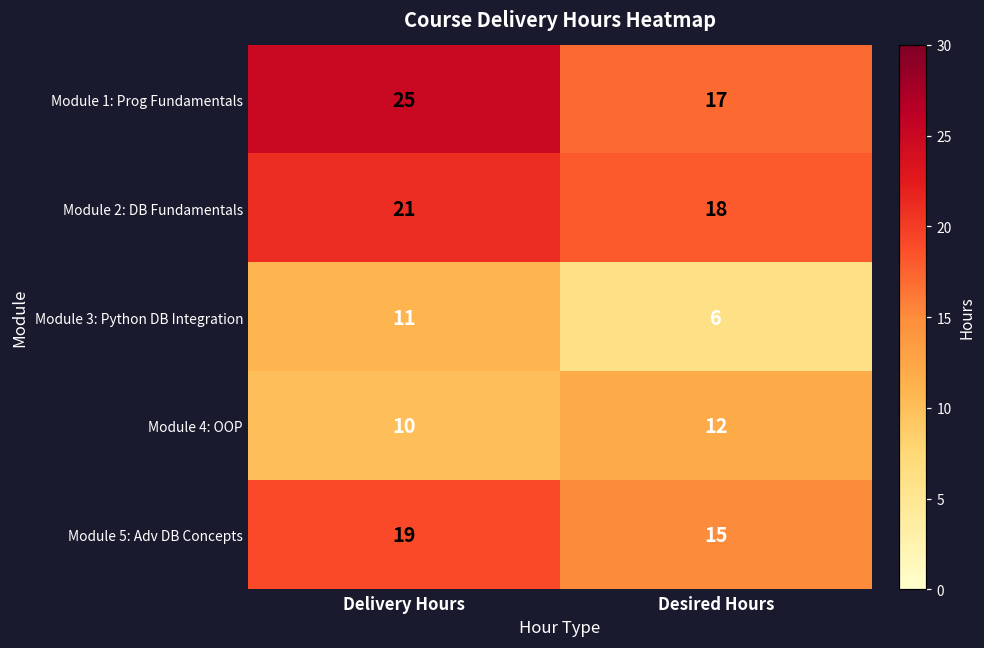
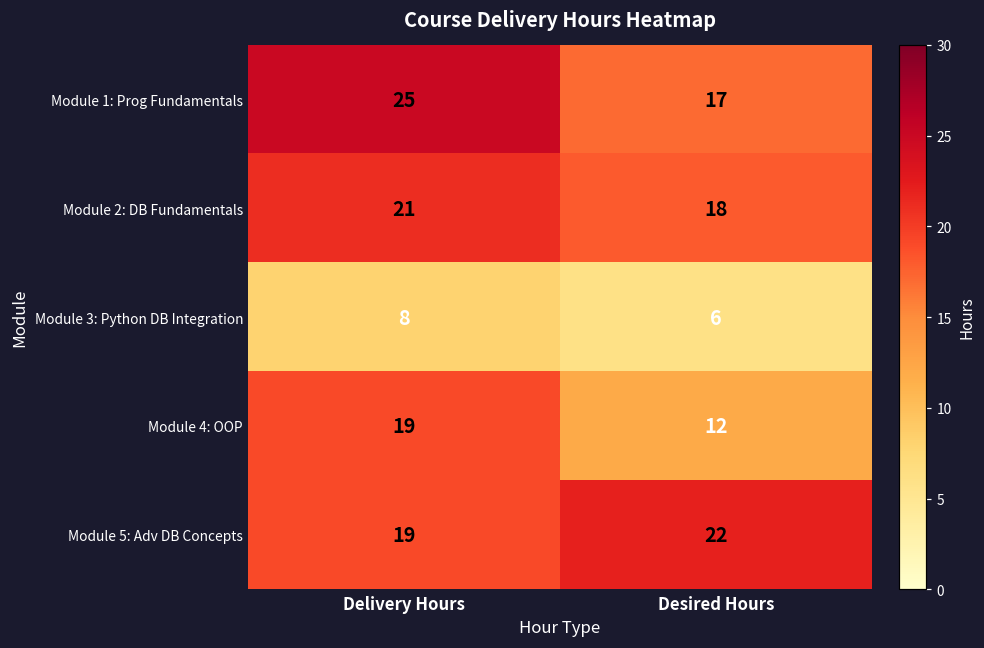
Module 3: Python DB Integration, Delivery Hours: 11 -> 8
Module 4: OOP, Delivery Hours: 10 -> 19
Module 5: Adv DB Concepts, Desired Hours: 15 -> 22
